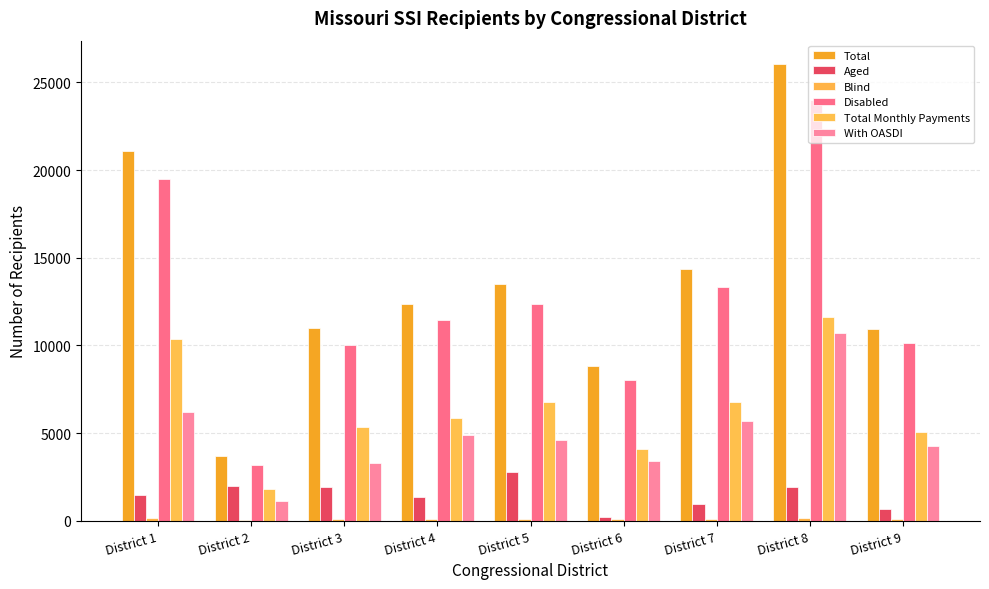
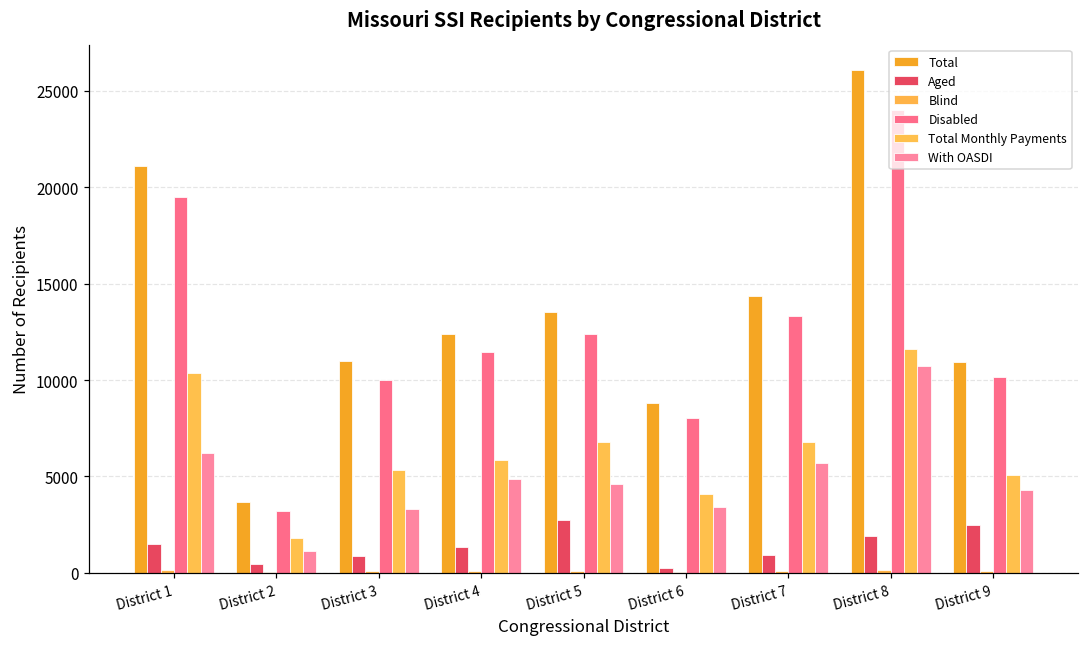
Aged, District 2: 2000 -> 500
Aged, District 3: 1900 -> 900
Aged, District 9: 700 -> 2500
